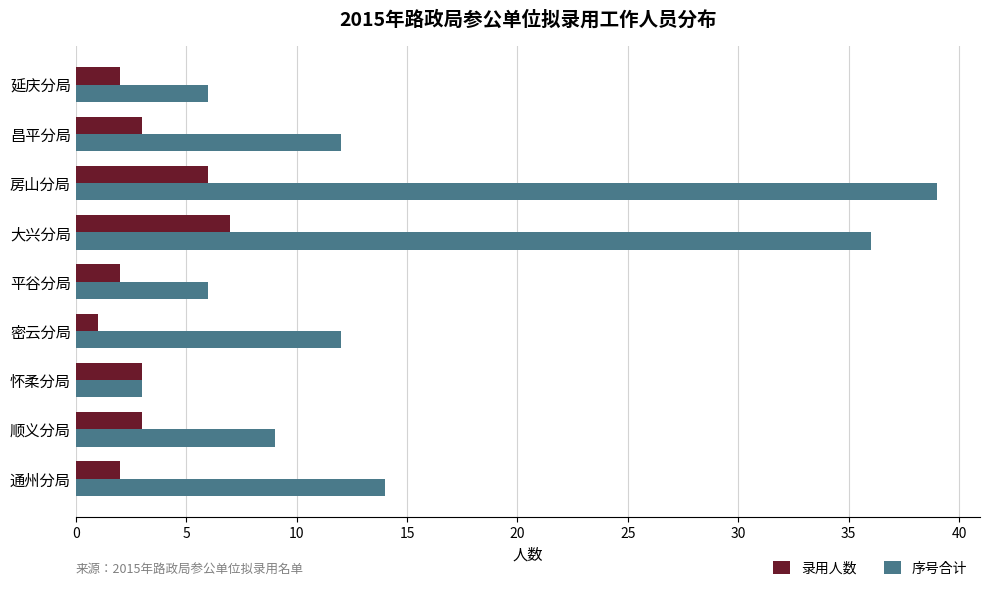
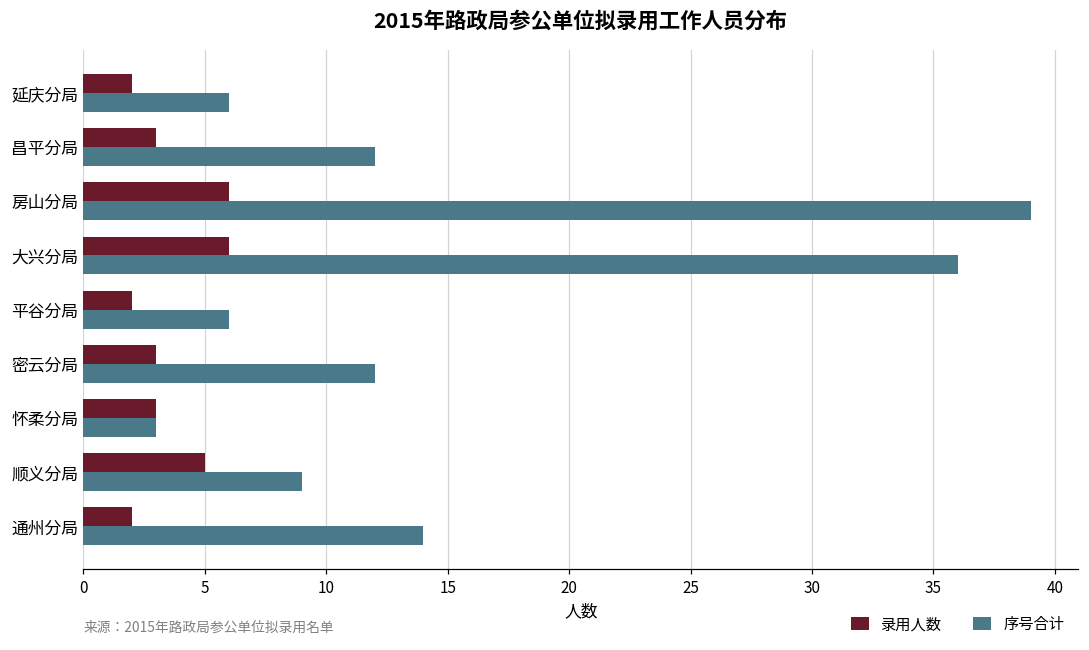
录用人数, 大兴分局: 7 -> 6
录用人数, 密云分局: 1 -> 3
录用人数, 顺义分局: 3 -> 5
